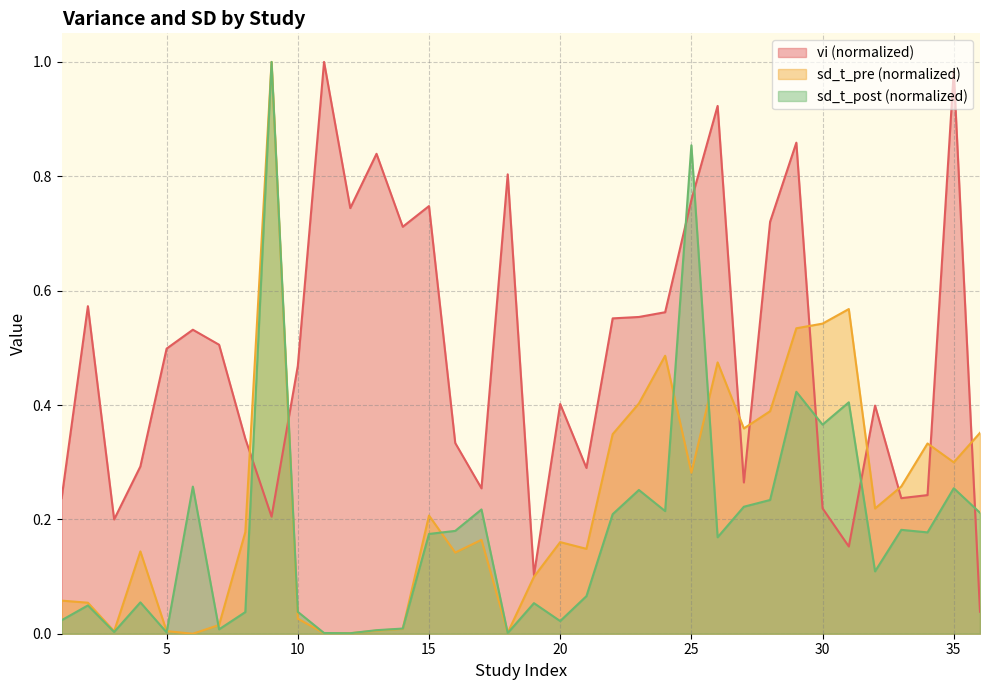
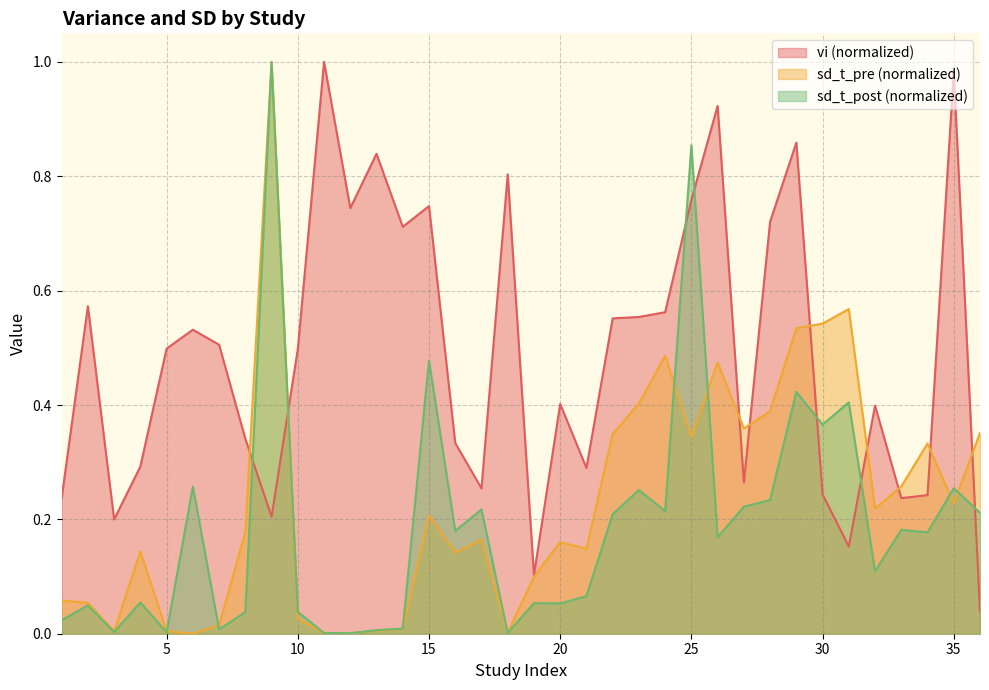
vi (normalized), 10: 0.47 -> 0.50
sd_t_post (normalized), 15: 0.17 -> 0.48
sd_t_post (normalized), 20: 0.02 -> 0.05
sd_t_pre (normalized), 25: 0.28 -> 0.34
vi (normalized), 30: 0.22 -> 0.24
sd_t_pre (normalized), 35: 0.30 -> 0.23
